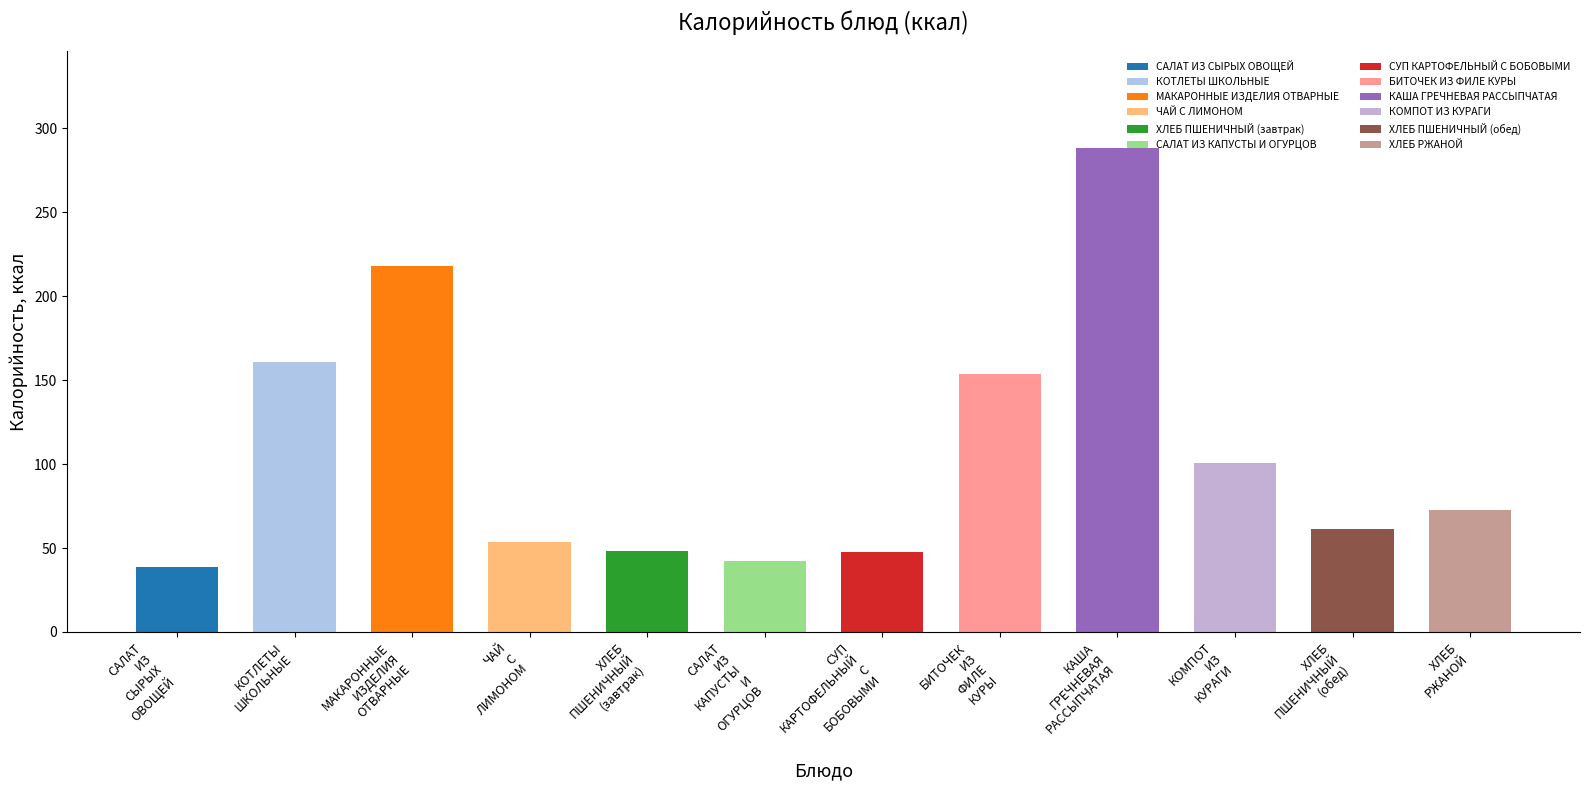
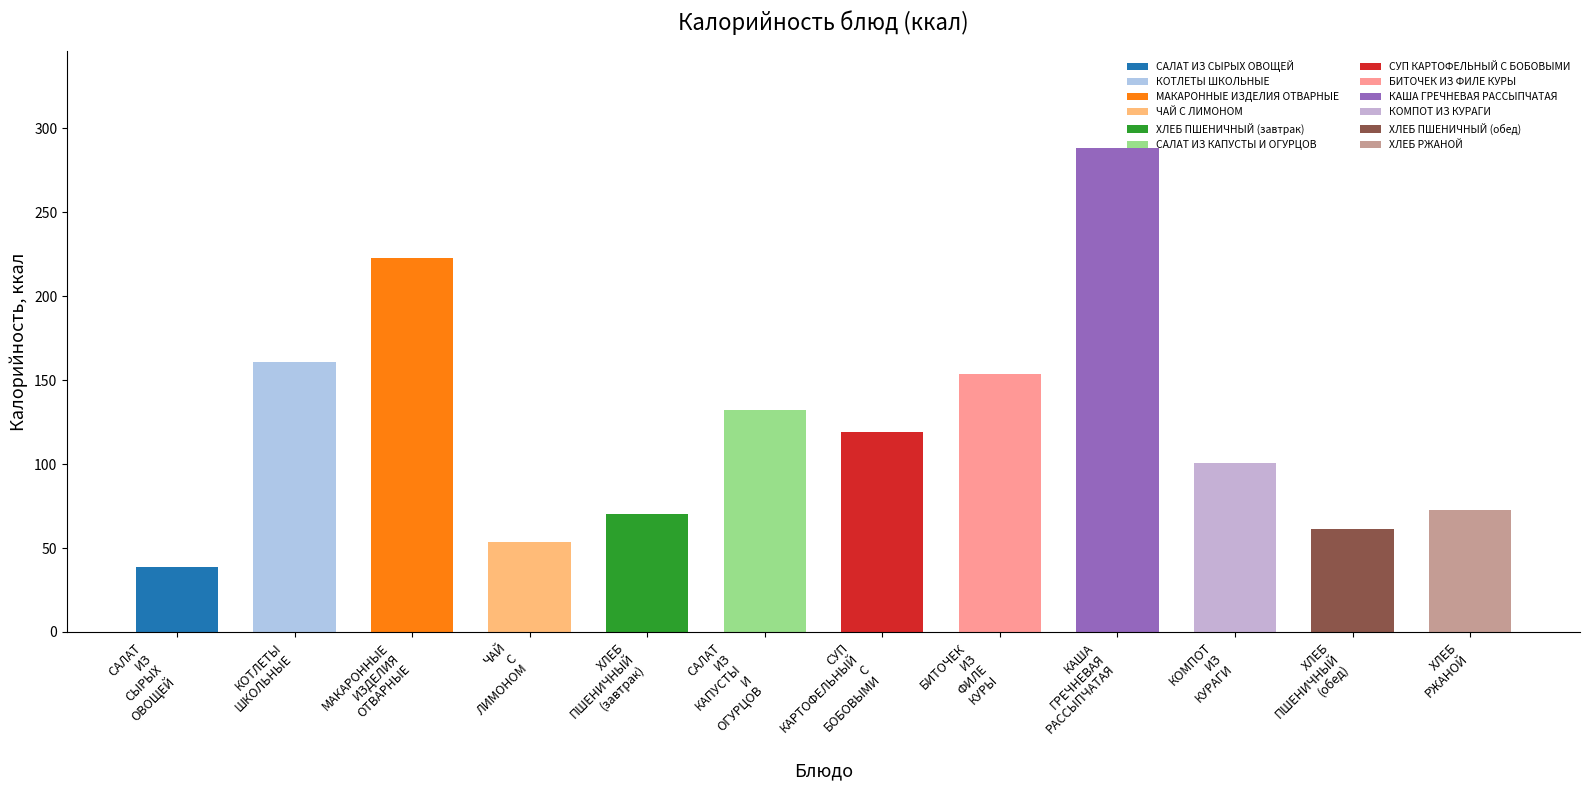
МАКАРОННЫЕ ИЗДЕЛИЯ ОТВАРНЫЕ: 218 -> 223
ХЛЕБ ПШЕНИЧНЫЙ (завтрак): 48 -> 70
САЛАТ ИЗ КАПУСТЫ И ОГУРЦОВ: 43 -> 132
СУП КАРТОФЕЛЬНЫЙ С БОБОВЫМИ: 48 -> 119
